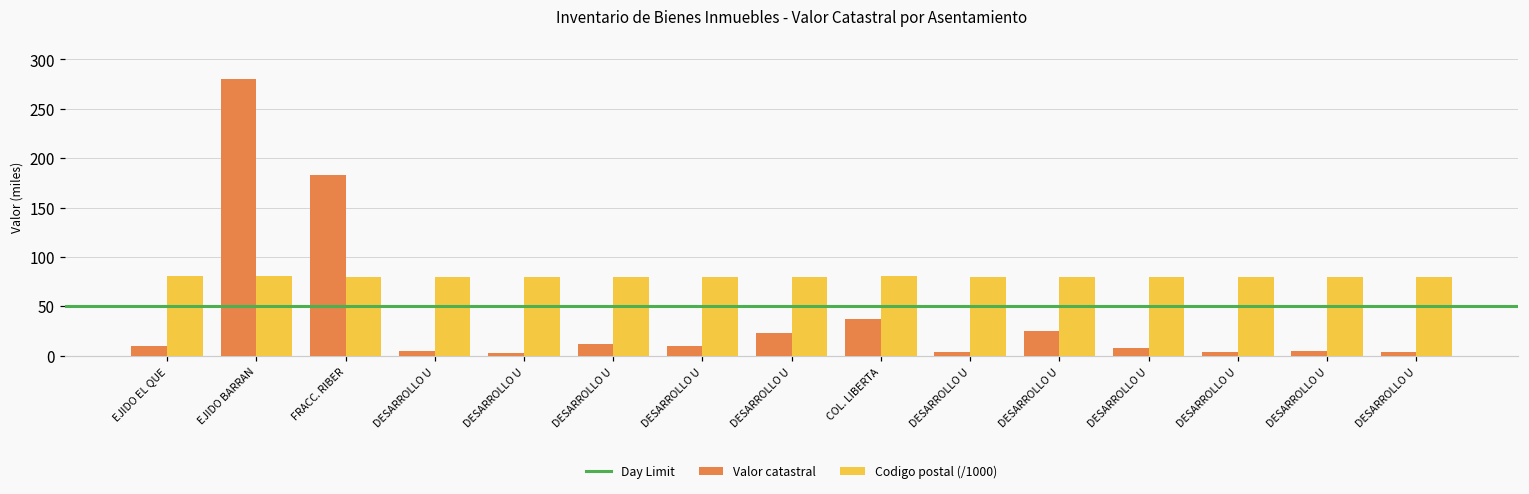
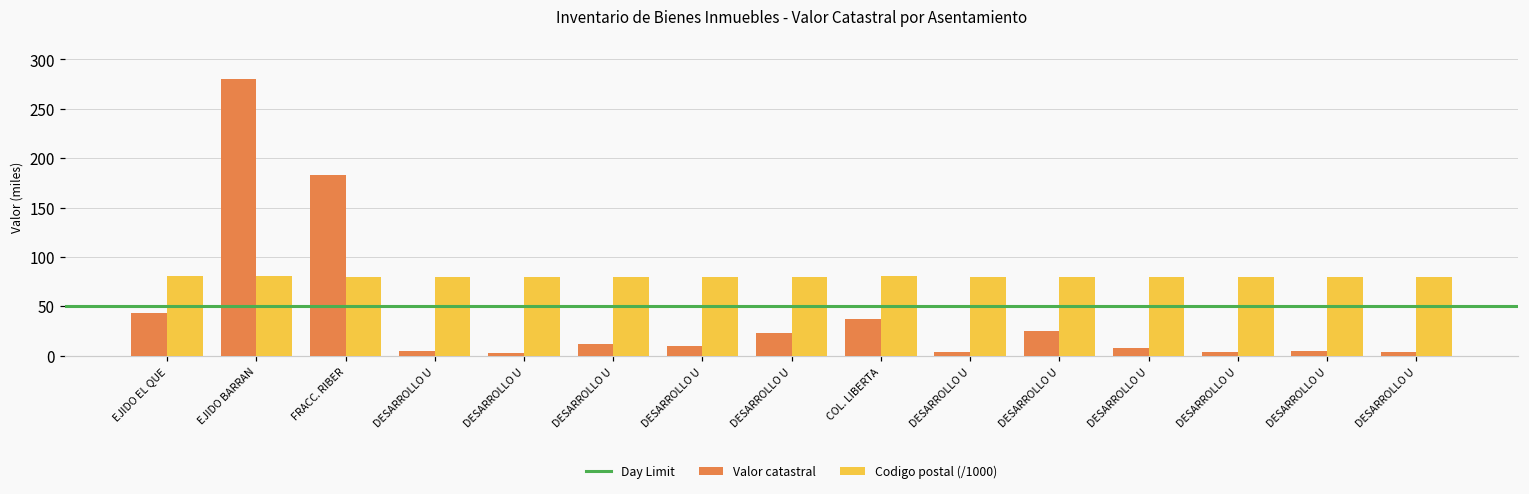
Valor catastral, EJIDO EL QUE: 10 -> 40
